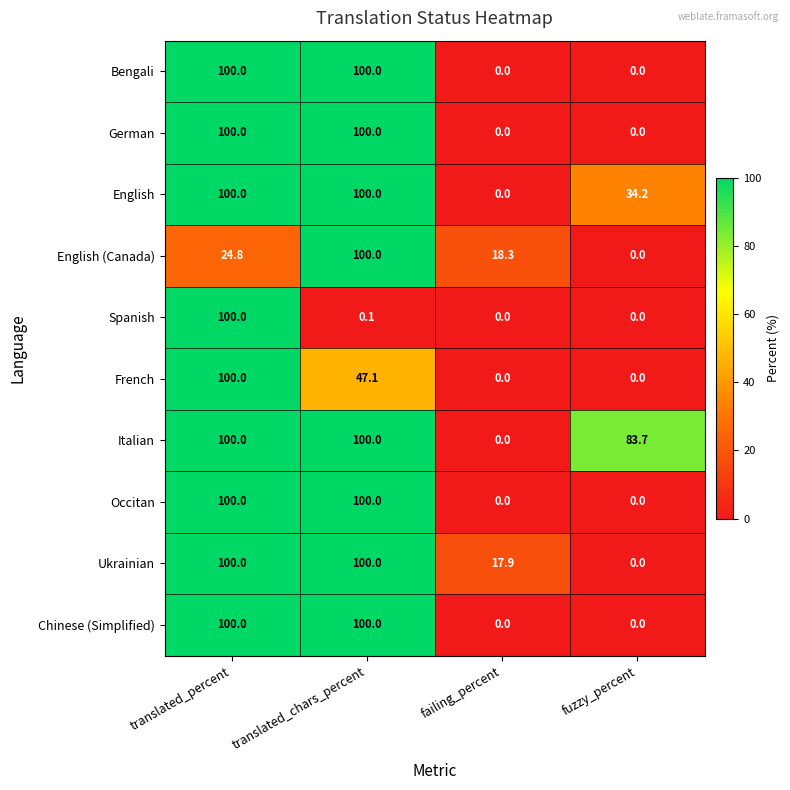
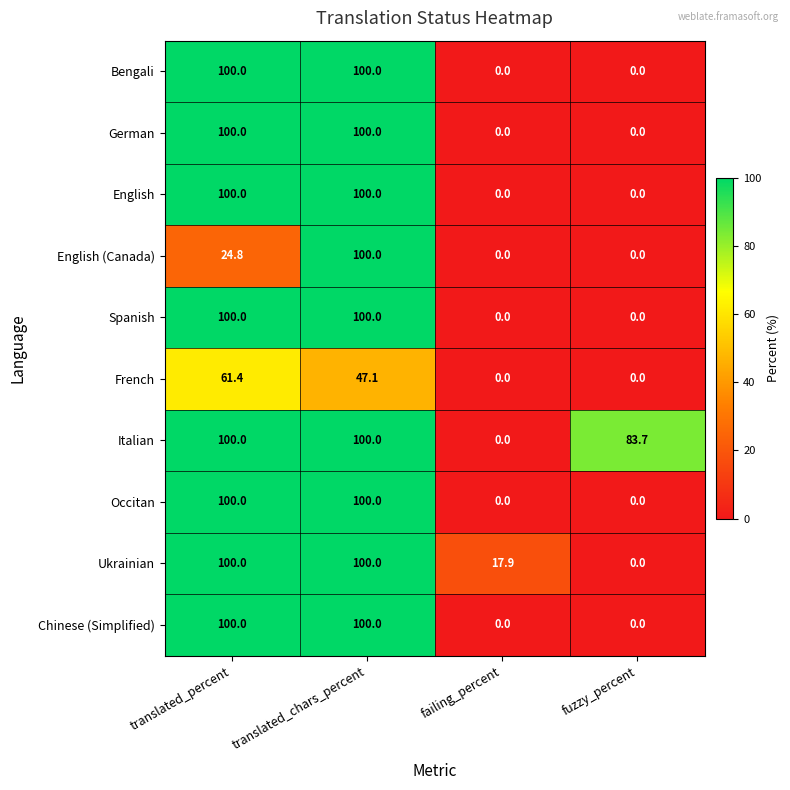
English, fuzzy_percent: 34.2 -> 0.0
English (Canada), failing_percent: 18.3 -> 0.0
Spanish, translated_chars_percent: 0.1 -> 100.0
French, translated_percent: 100.0 -> 61.4
